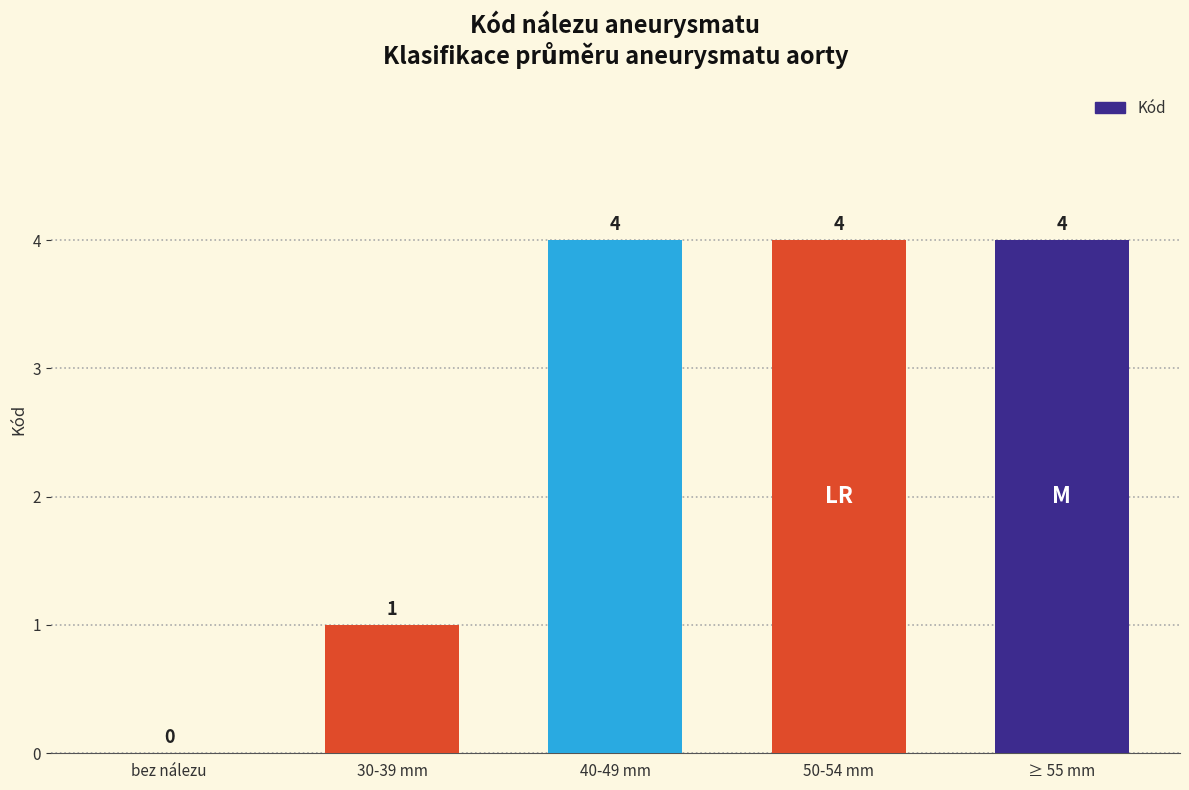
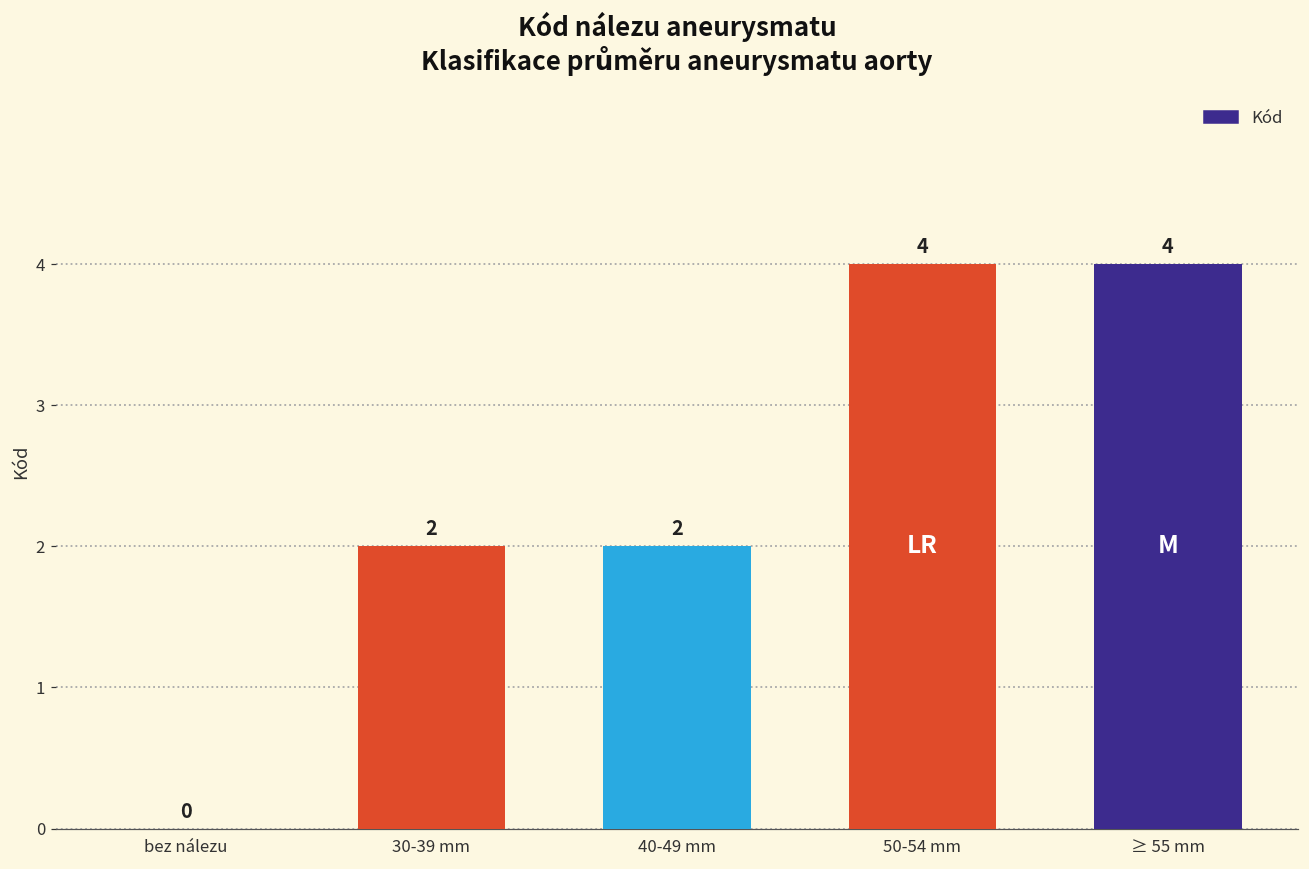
30-39 mm: 1 -> 2
40-49 mm: 4 -> 2
